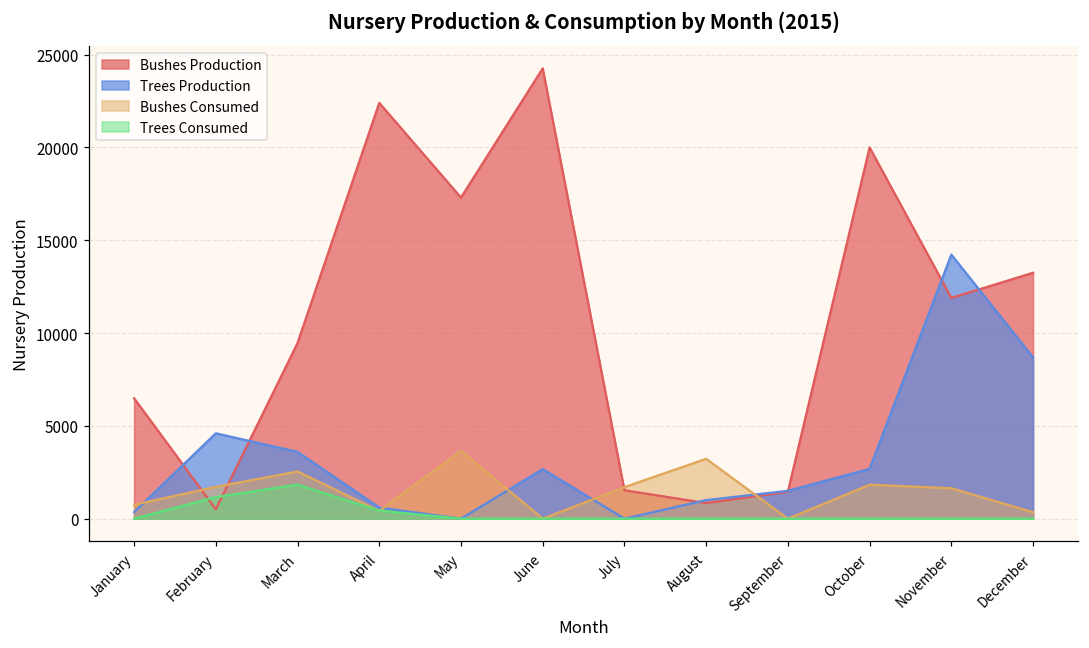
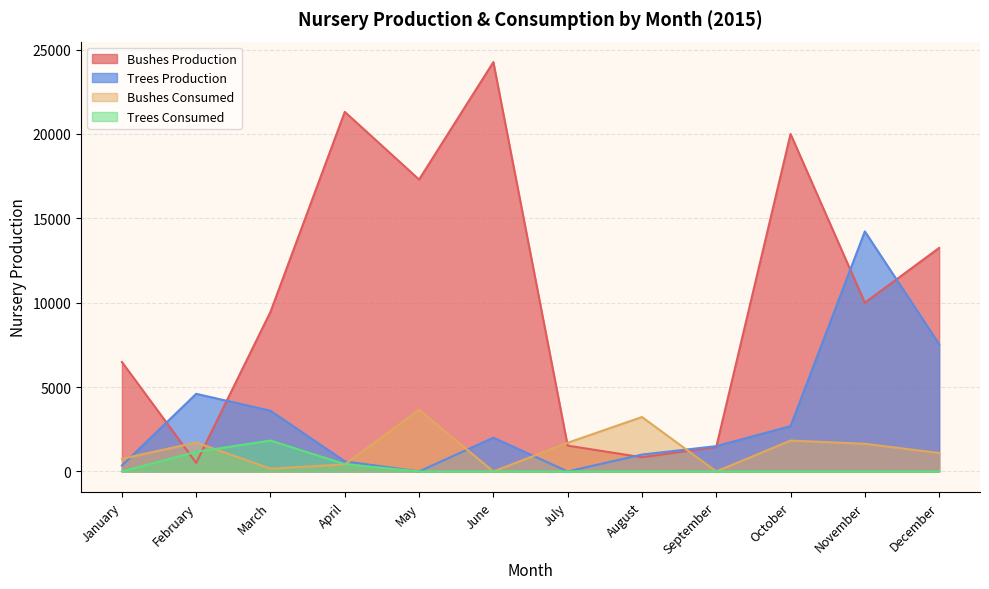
Bushes Consumed, March: 2500 -> 200
Bushes Production, April: 22400 -> 21300
Trees Production, June: 2700 -> 2000
Bushes Production, November: 11900 -> 10000
Trees Production, December: 8700 -> 7500
Bushes Consumed, December: 400 -> 1100
